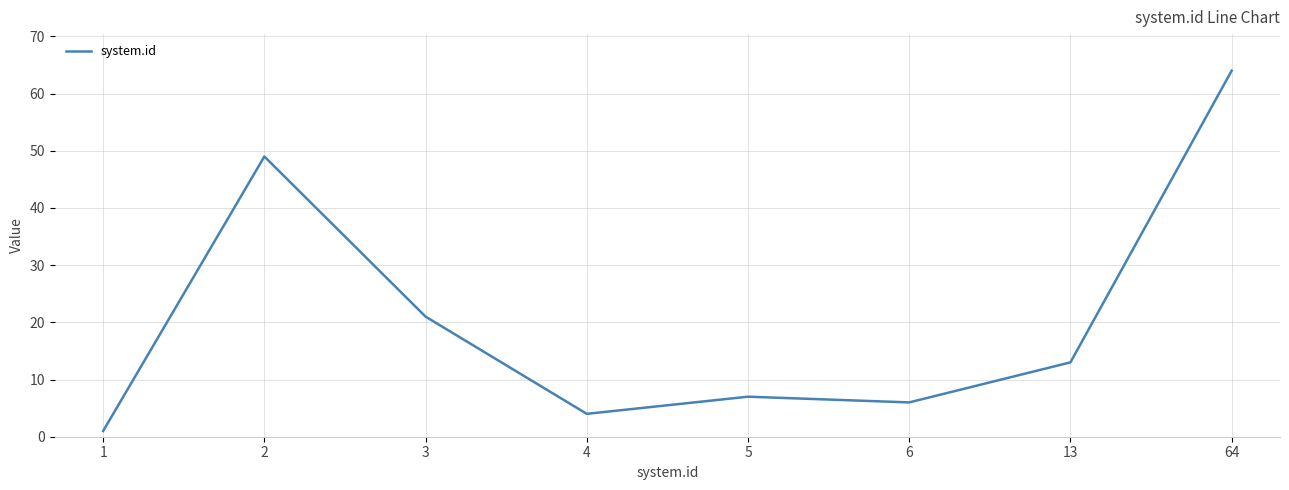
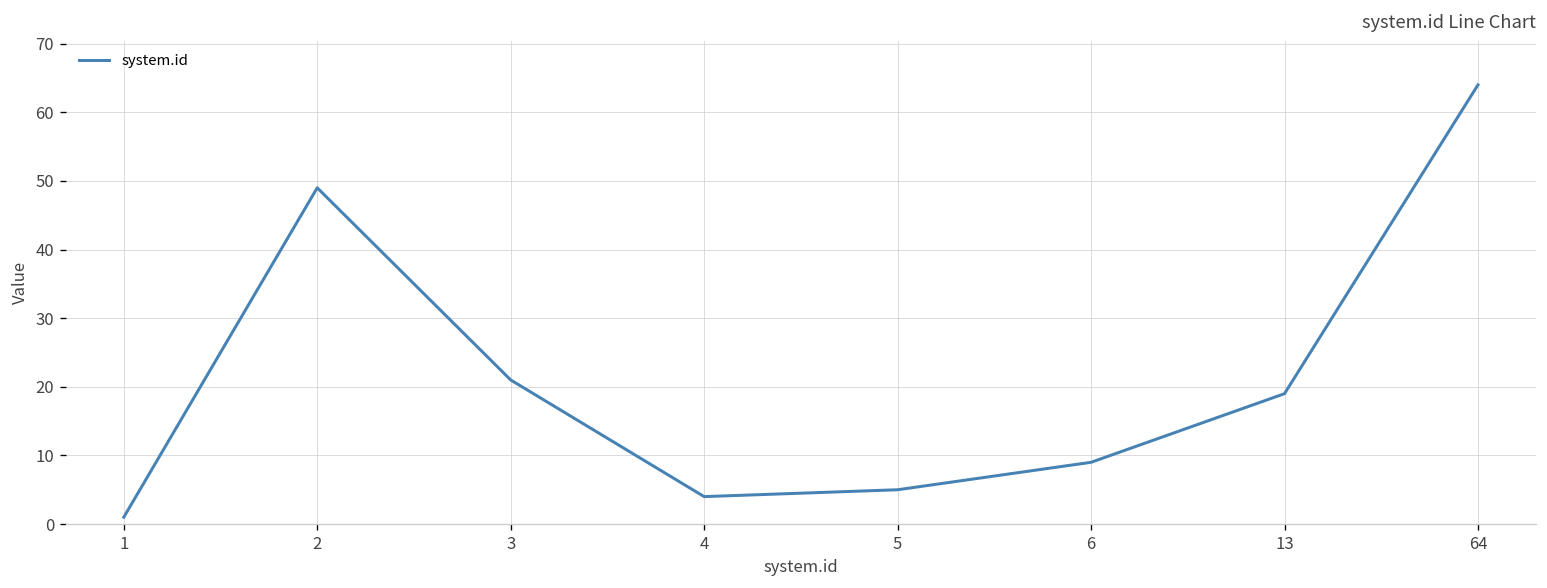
5: 7 -> 5
6: 6 -> 9
13: 13 -> 19
